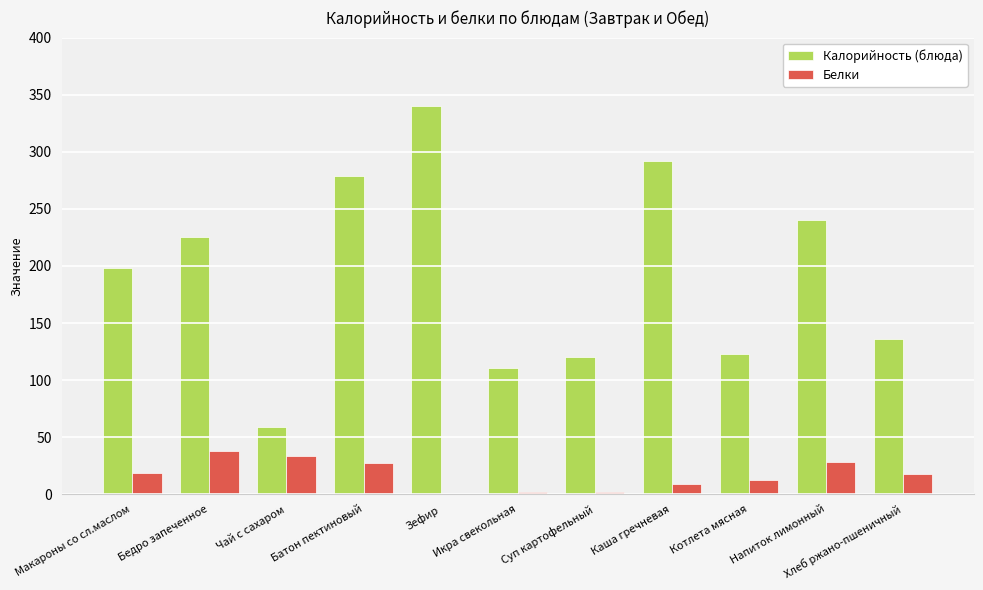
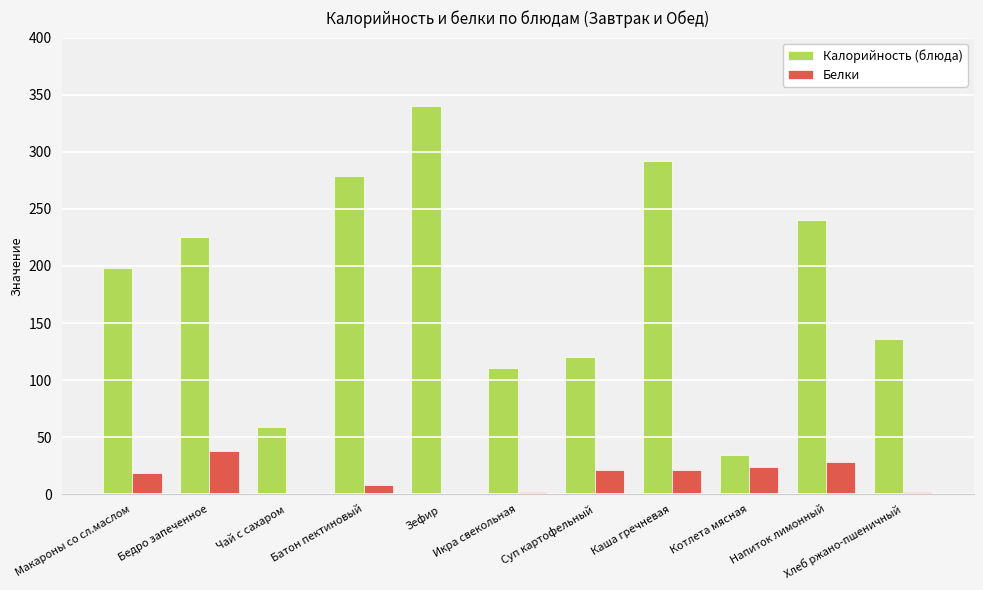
Белки, Чай с сахаром: 34 -> 0
Белки, Батон пектиновый: 28 -> 8
Белки, Суп картофельный: 2 -> 21
Белки, Каша гречневая: 9 -> 22
Калорийность (блюда), Котлета мясная: 123 -> 35
Белки, Котлета мясная: 13 -> 24
Белки, Хлеб ржано-пшеничный: 18 -> 2
